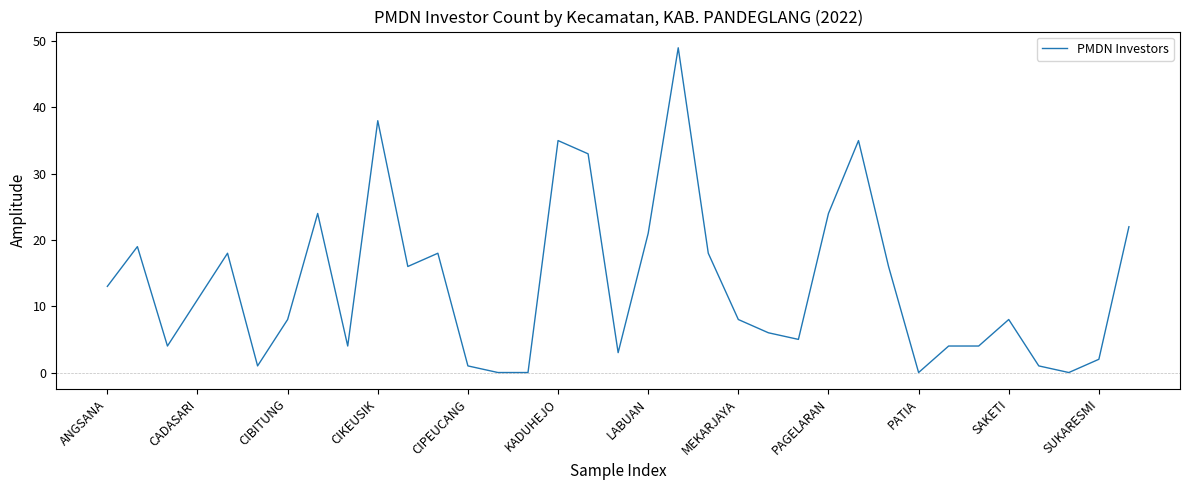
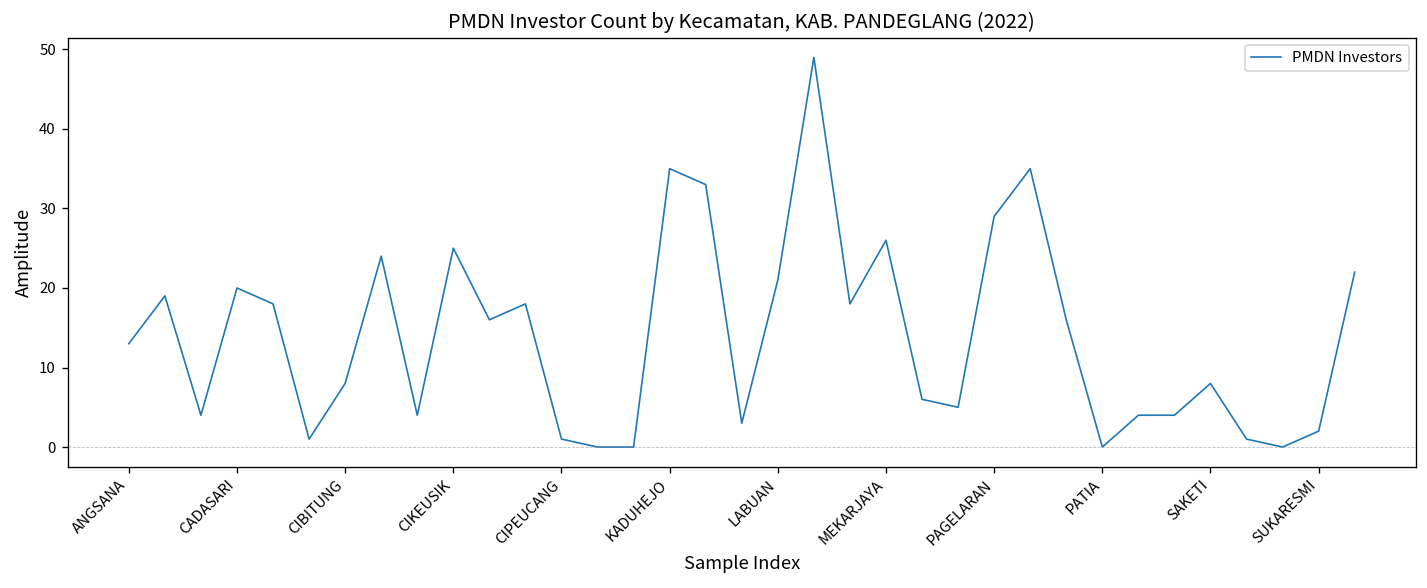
CADASARI: 11 -> 20
CIKEUSIK: 38 -> 25
MEKARJAYA: 8 -> 26
PAGELARAN: 24 -> 29
